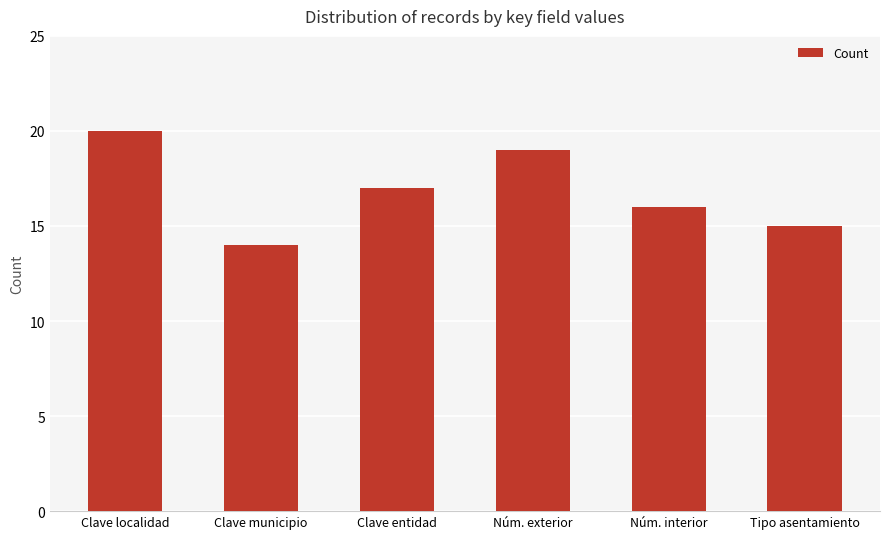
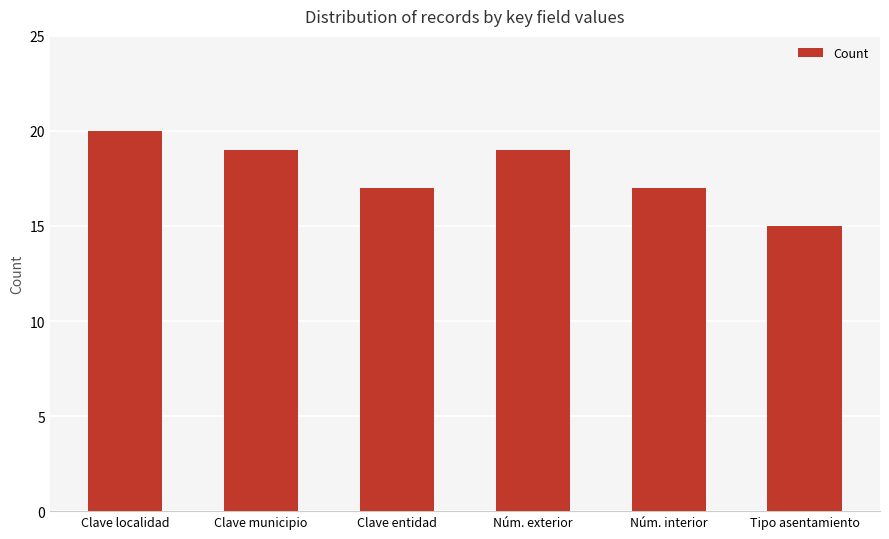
Clave municipio: 14 -> 19
Núm. interior: 16 -> 17
